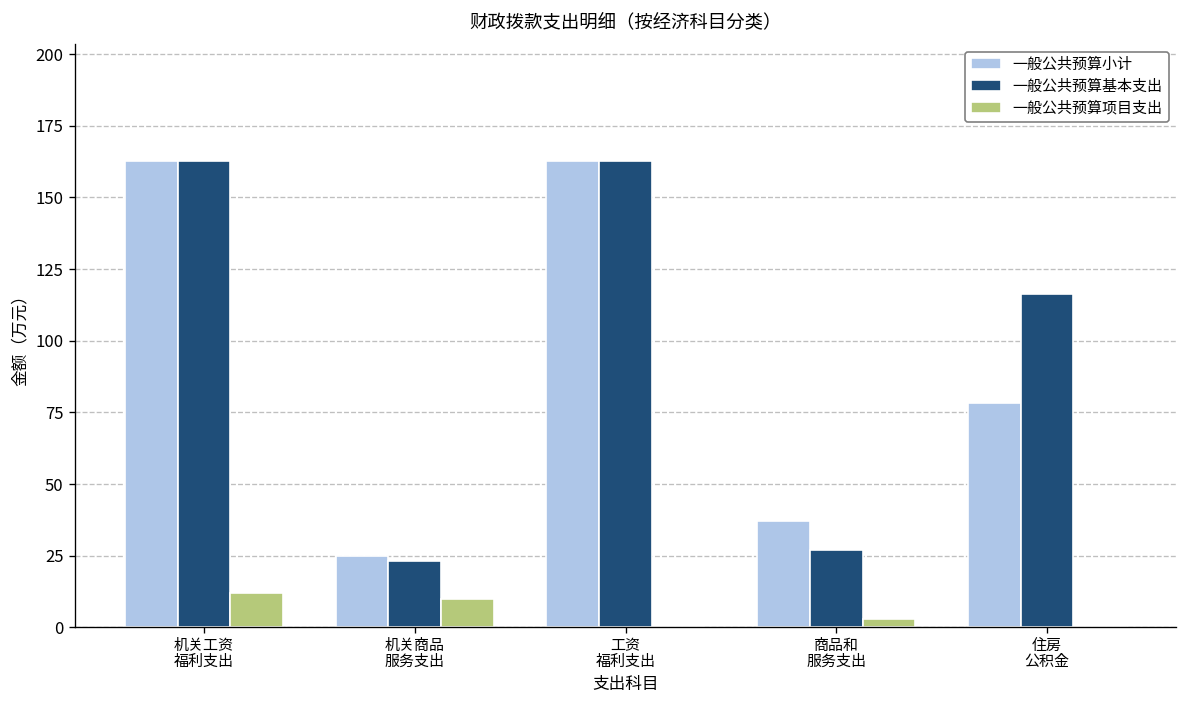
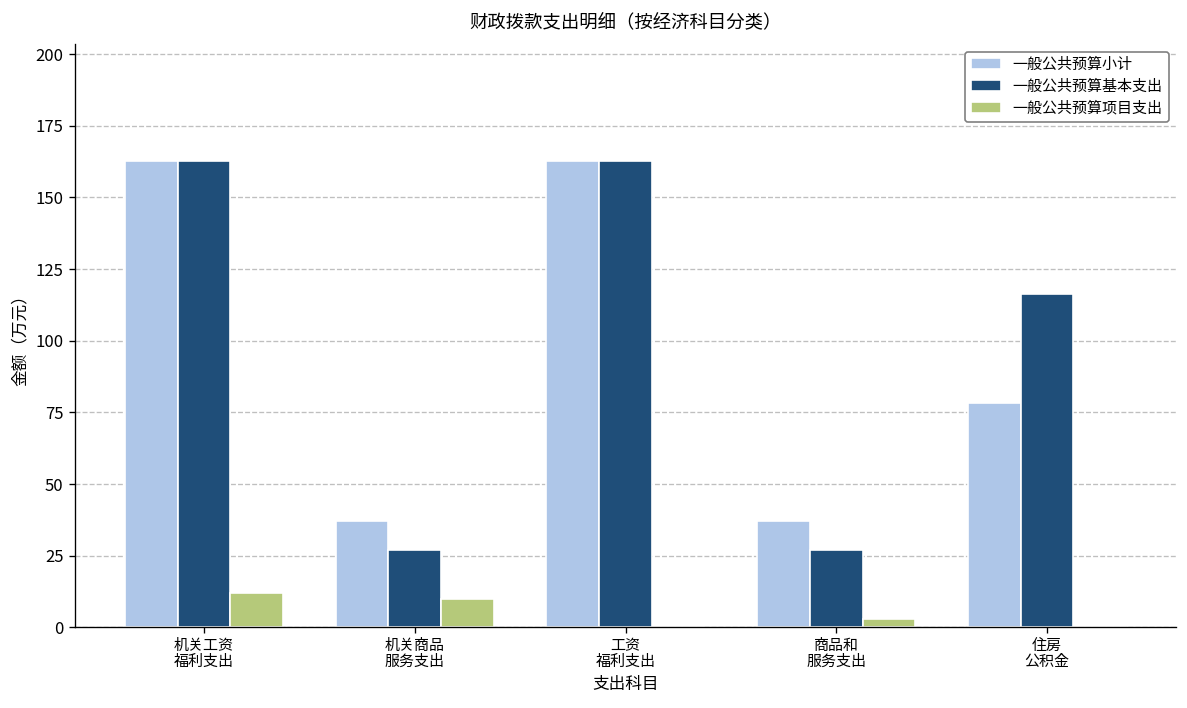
一般公共预算小计, 机关商品 服务支出: 25 -> 37
一般公共预算基本支出, 机关商品 服务支出: 23 -> 27
